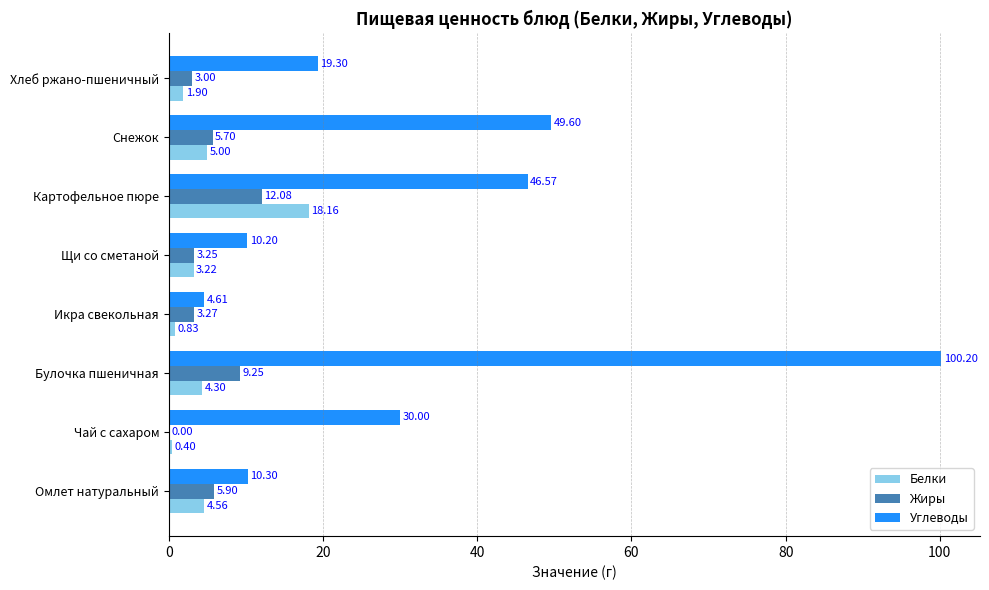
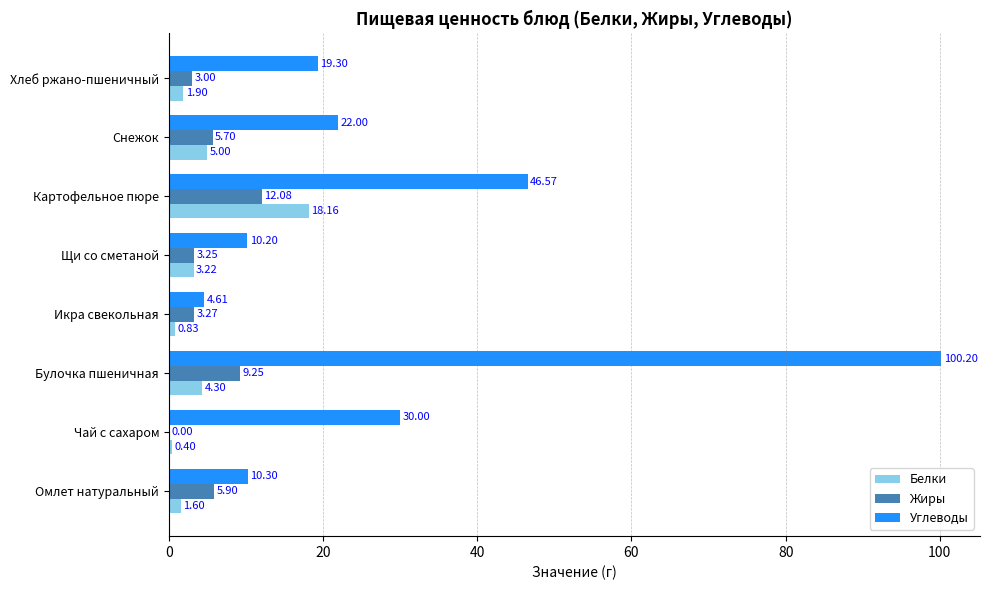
Углеводы, Снежок: 49.60 -> 22.00
Белки, Омлет натуральный: 4.56 -> 1.60
